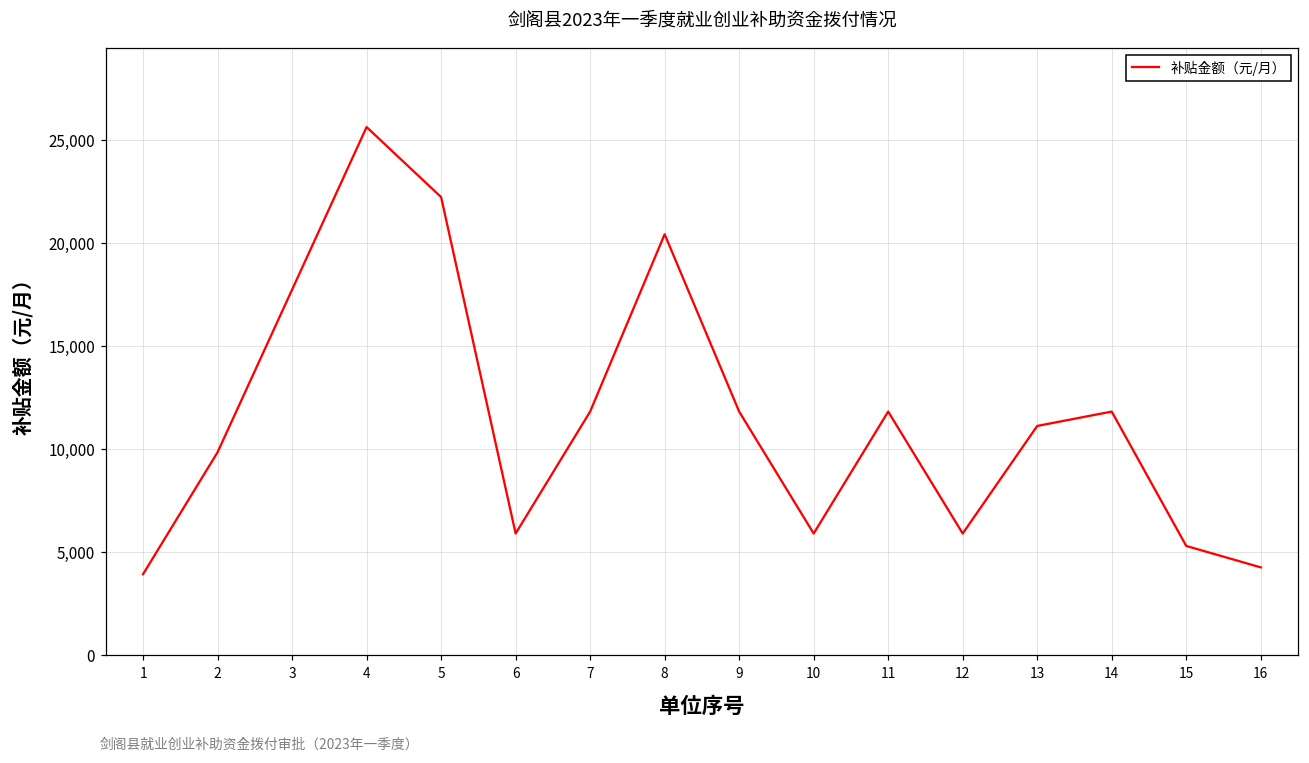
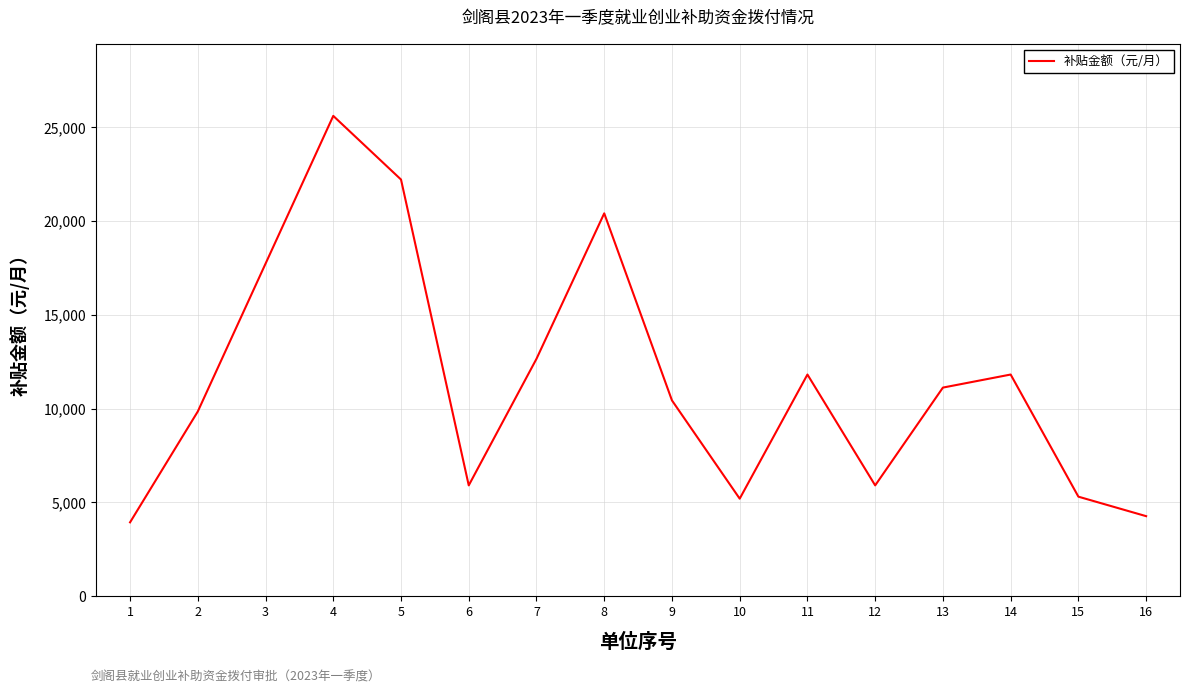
7: 11,800 -> 12,700
9: 11,800 -> 10,400
10: 5,900 -> 5,200
